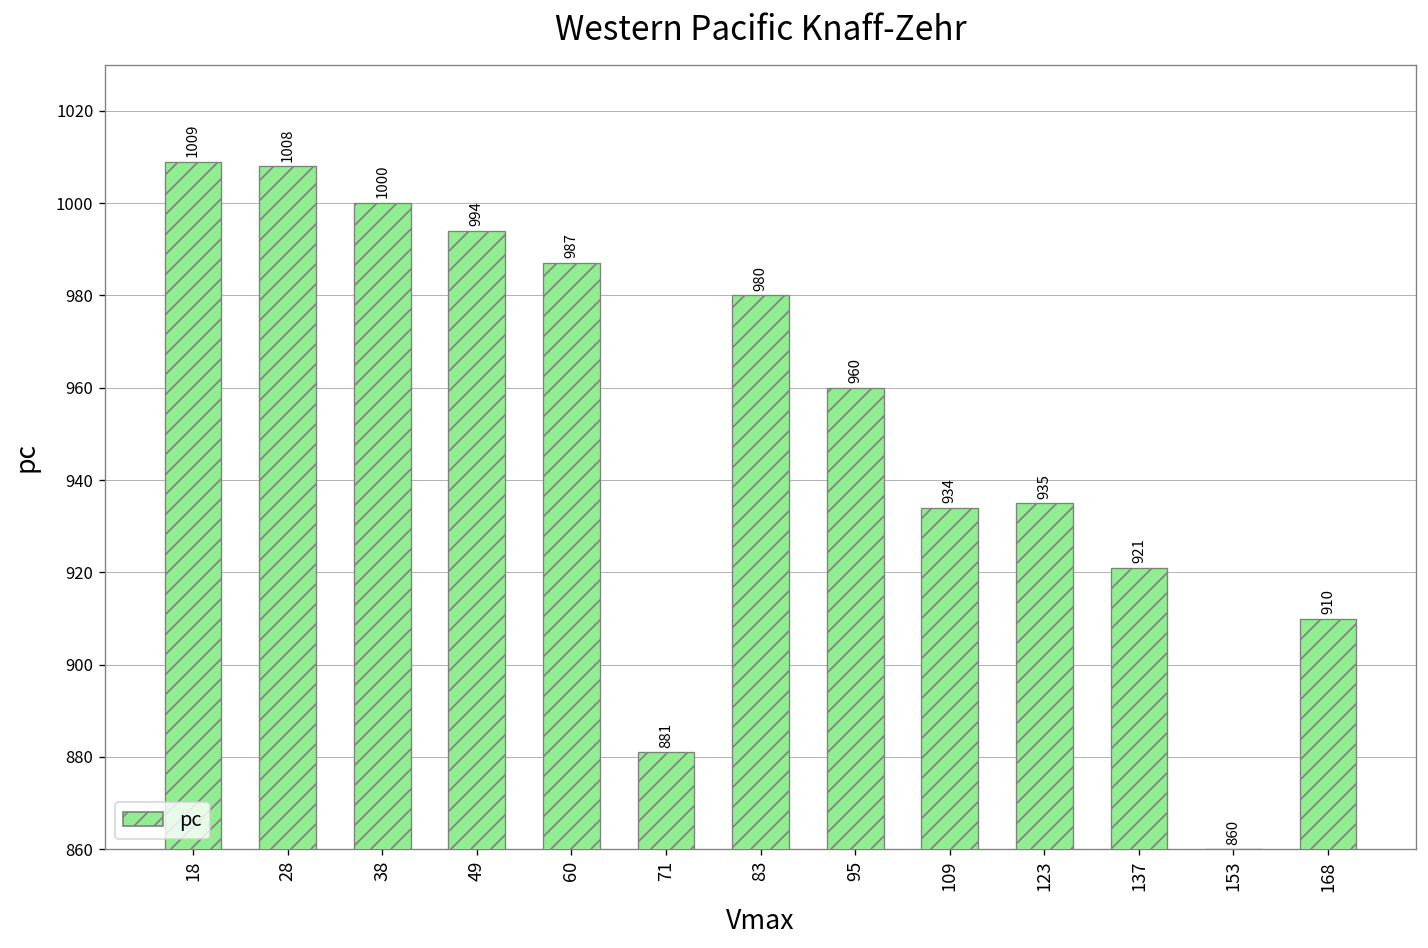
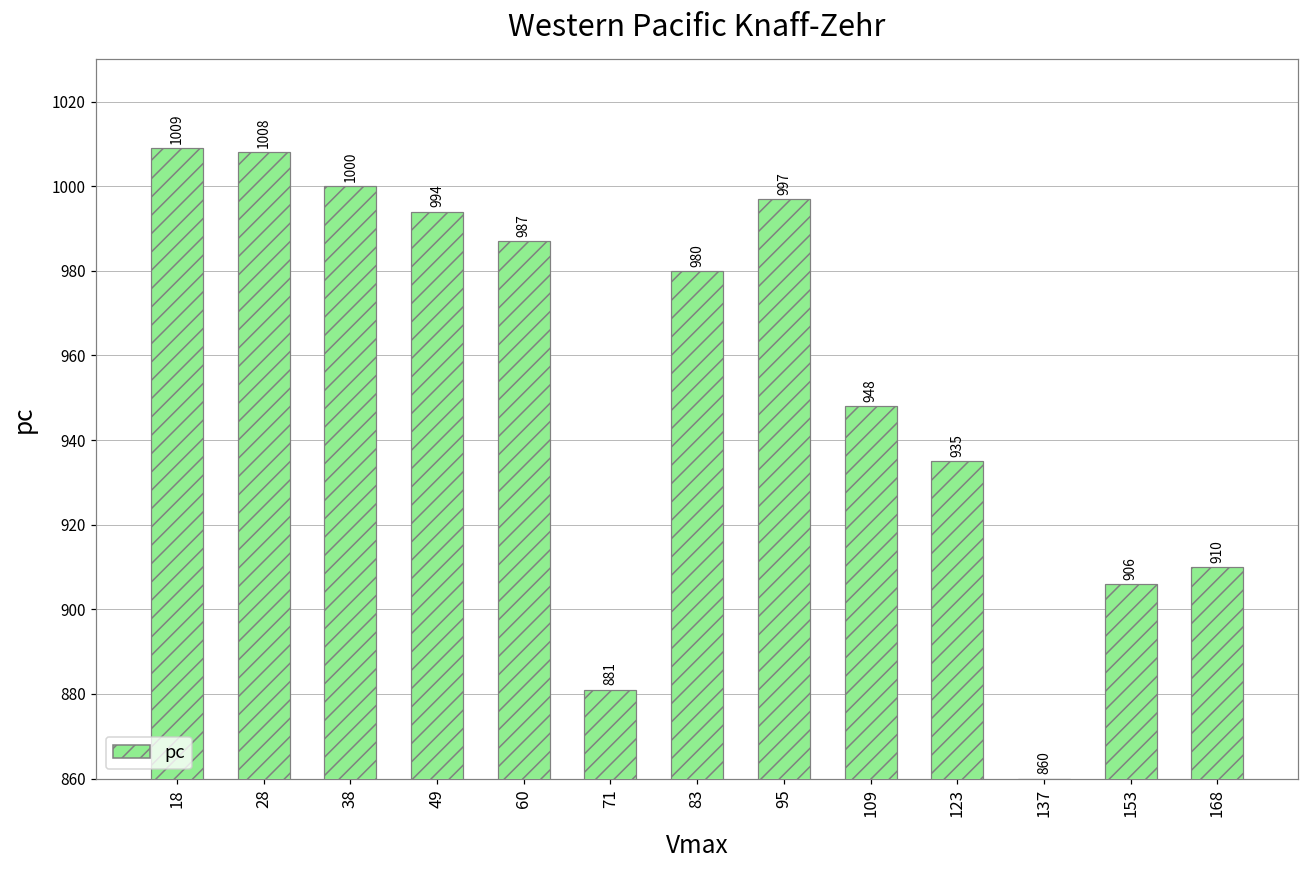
95: 960 -> 997
109: 934 -> 948
137: 921 -> 860
153: 860 -> 906
